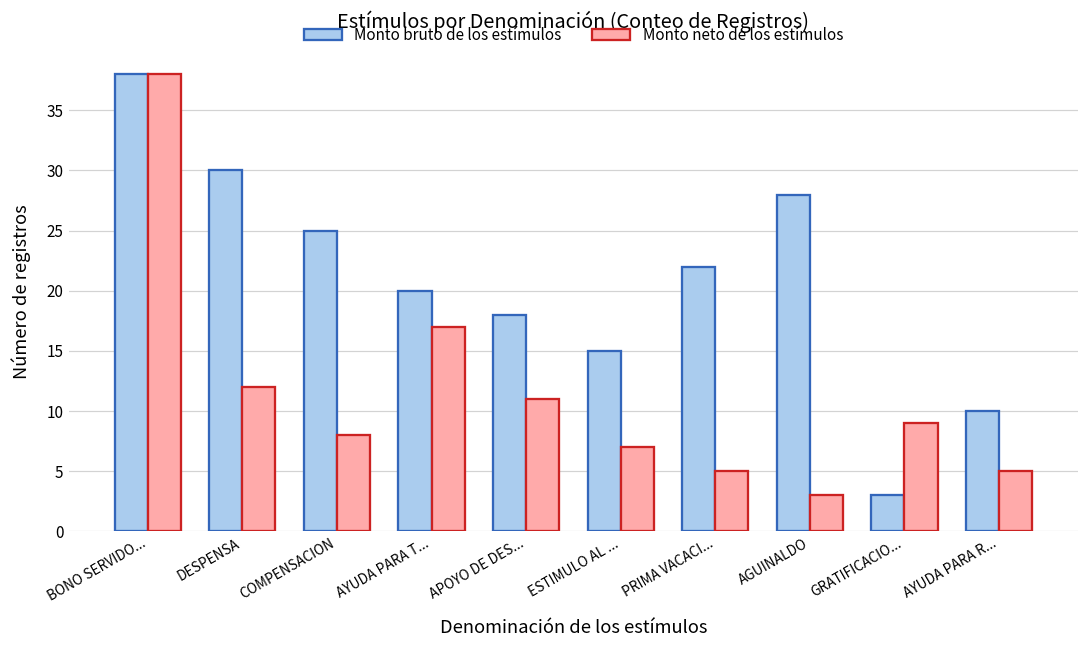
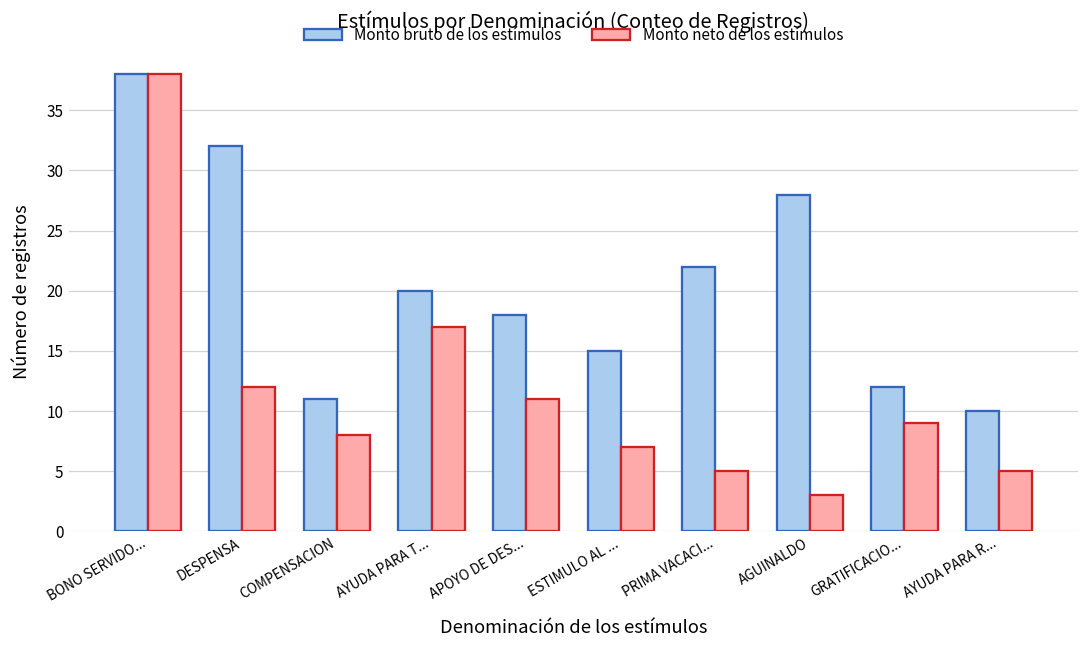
Monto bruto de los estímulos, DESPENSA: 30 -> 32
Monto bruto de los estímulos, COMPENSACION: 25 -> 11
Monto bruto de los estímulos, GRATIFICACIO...: 3 -> 12
